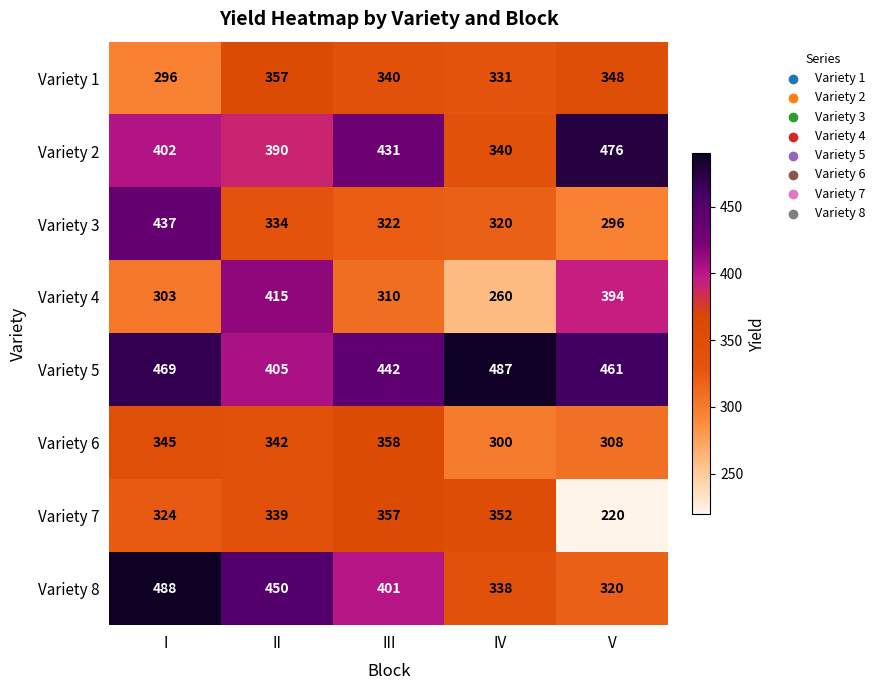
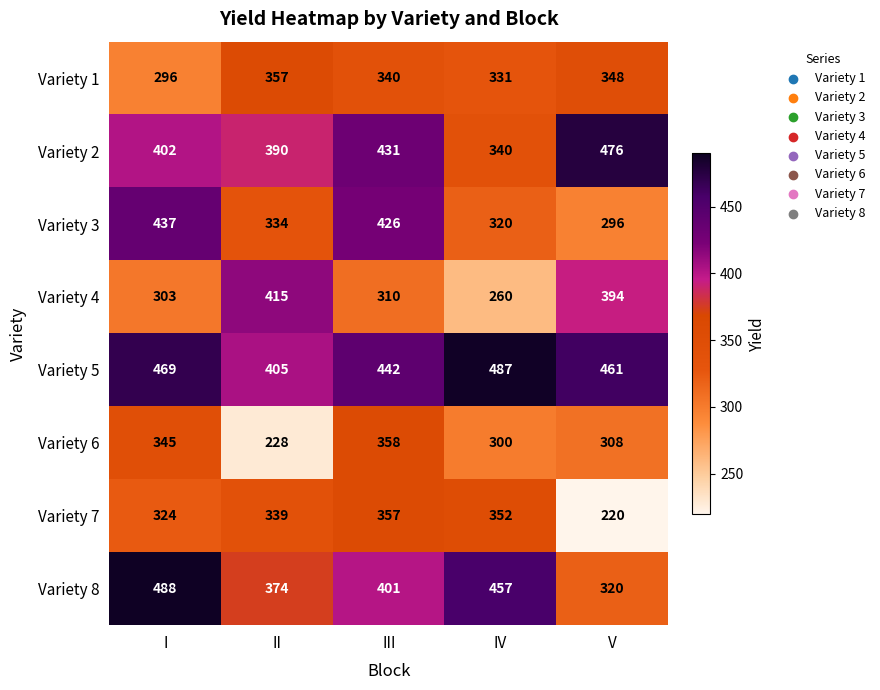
Variety 3, III: 322 -> 426
Variety 6, II: 342 -> 228
Variety 8, II: 450 -> 374
Variety 8, IV: 338 -> 457
